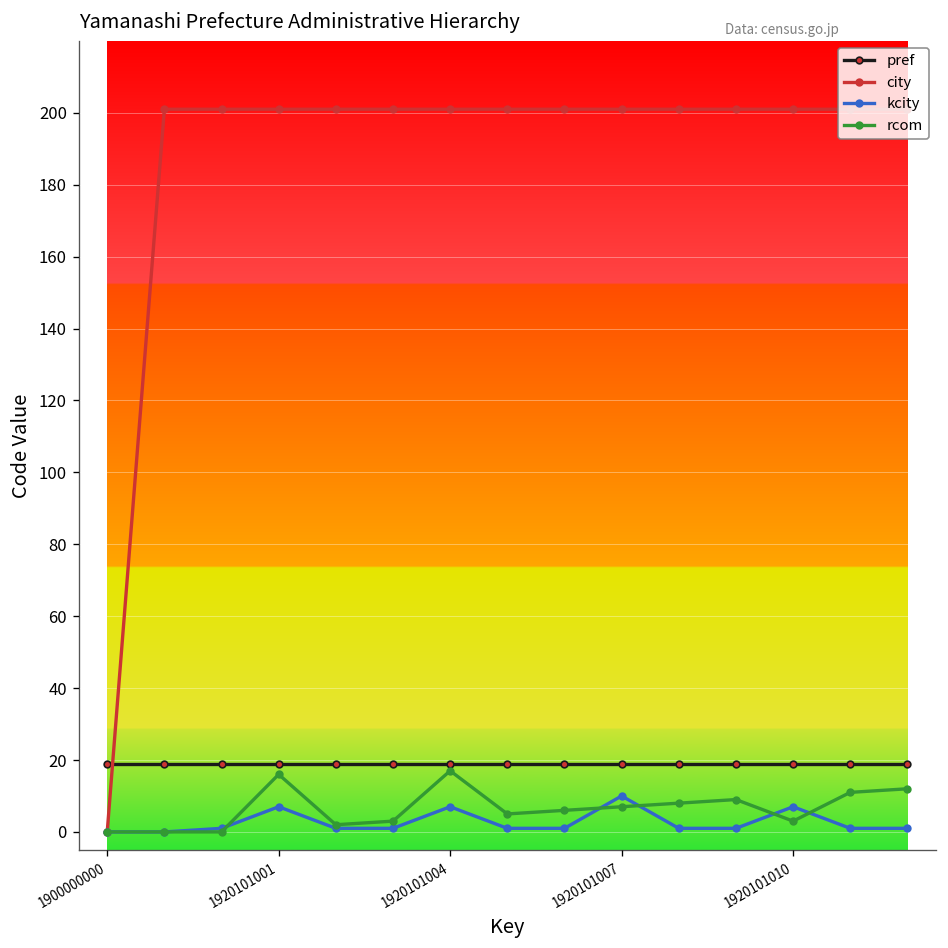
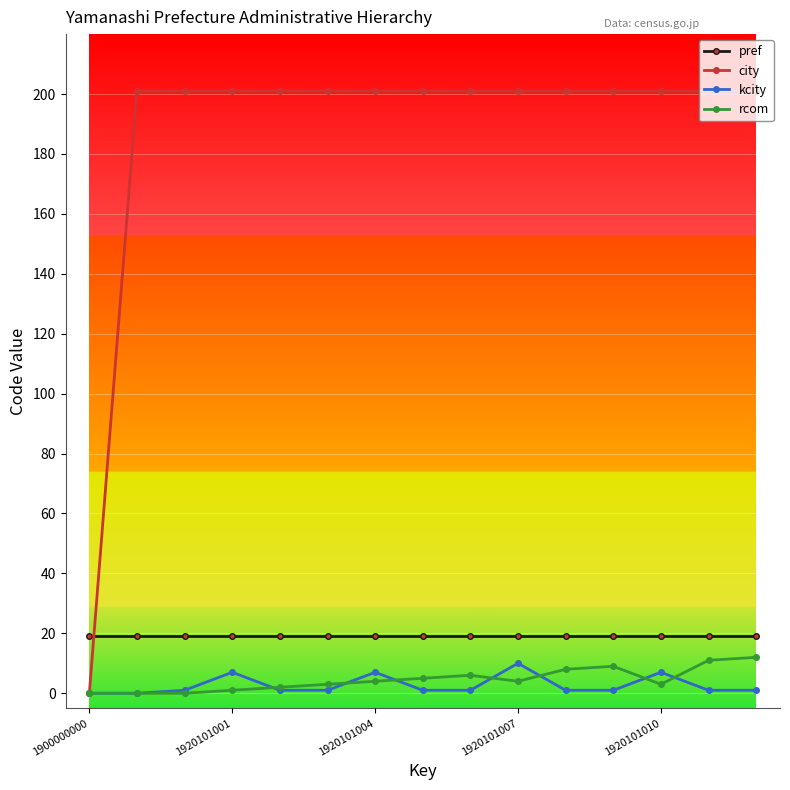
rcom, 1920101001: 16 -> 1
rcom, 1920101004: 17 -> 4
rcom, 1920101007: 7 -> 4
